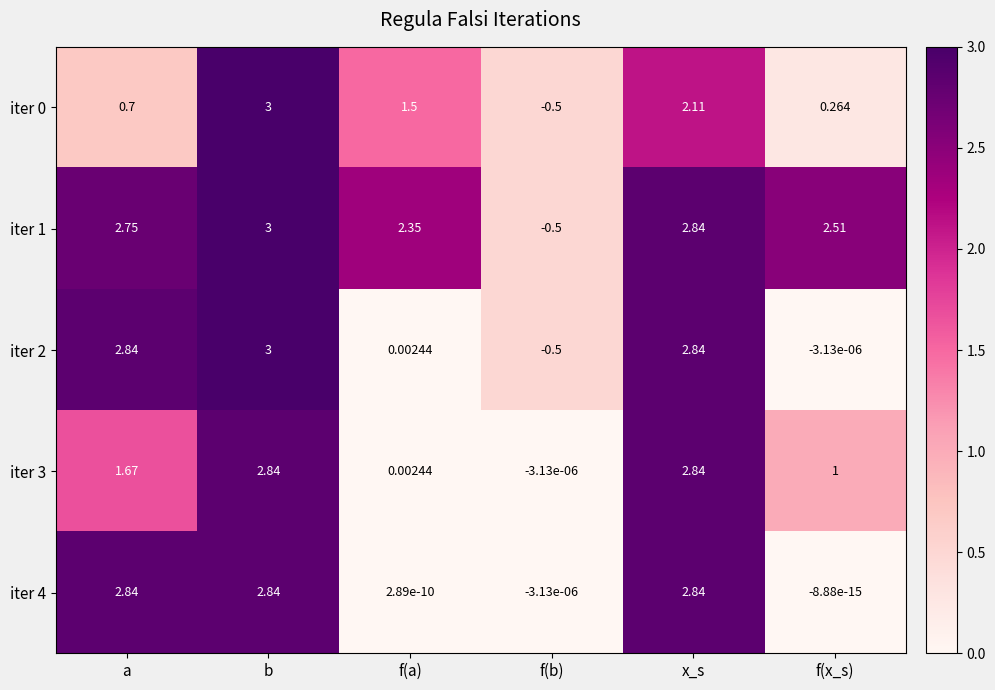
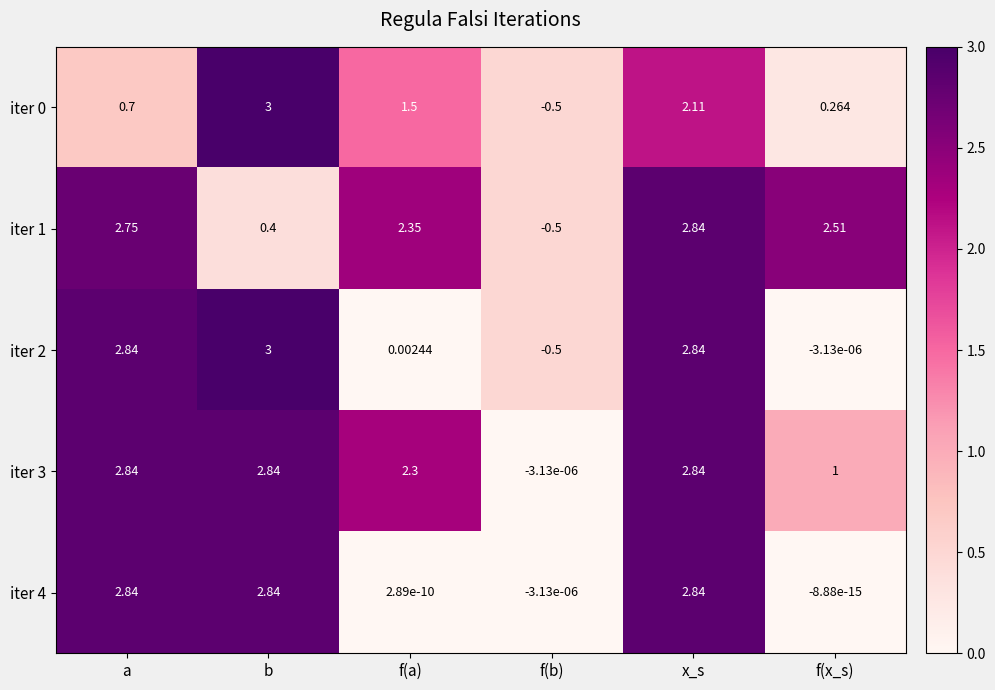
iter 1, b: 3 -> 0.4
iter 3, a: 1.67 -> 2.84
iter 3, f(a): 0.00244 -> 2.3
